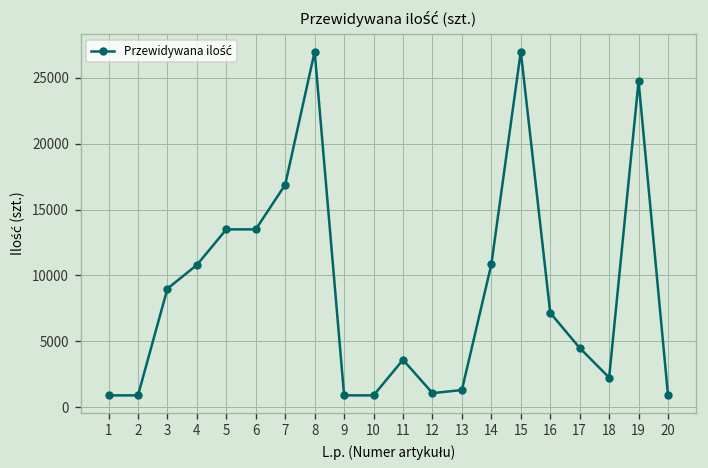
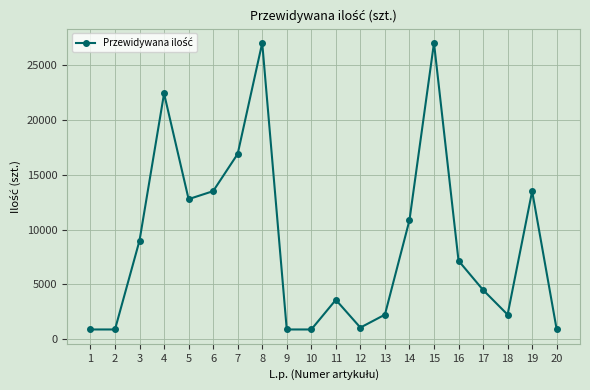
4: 10800 -> 22400
5: 13500 -> 12800
13: 1300 -> 2300
19: 24700 -> 13500
